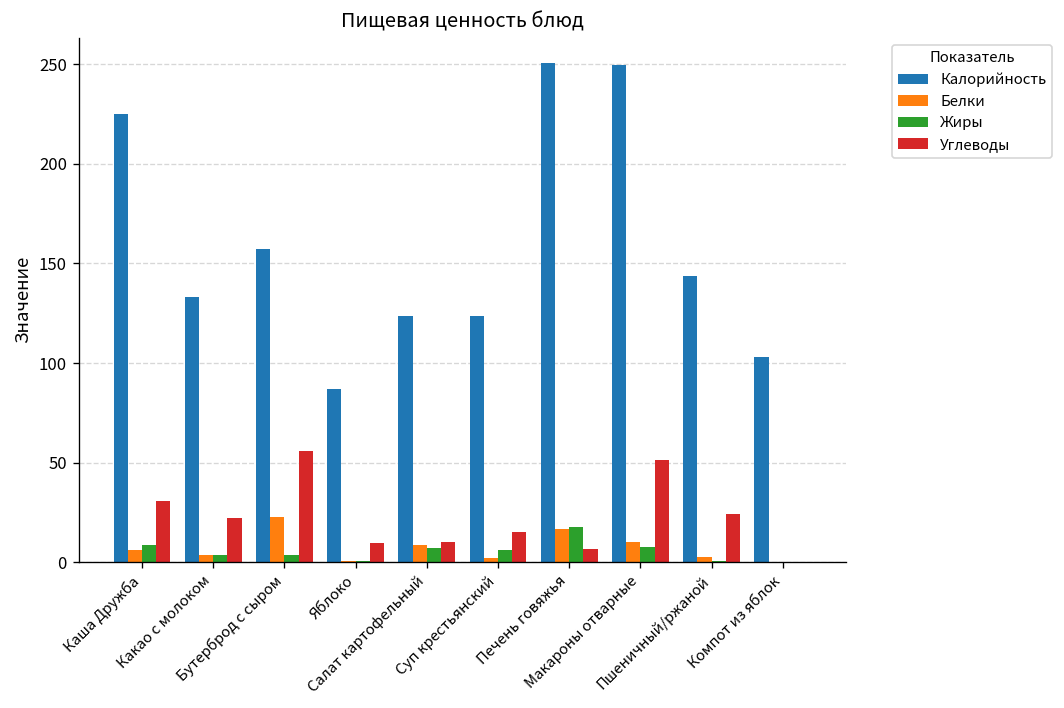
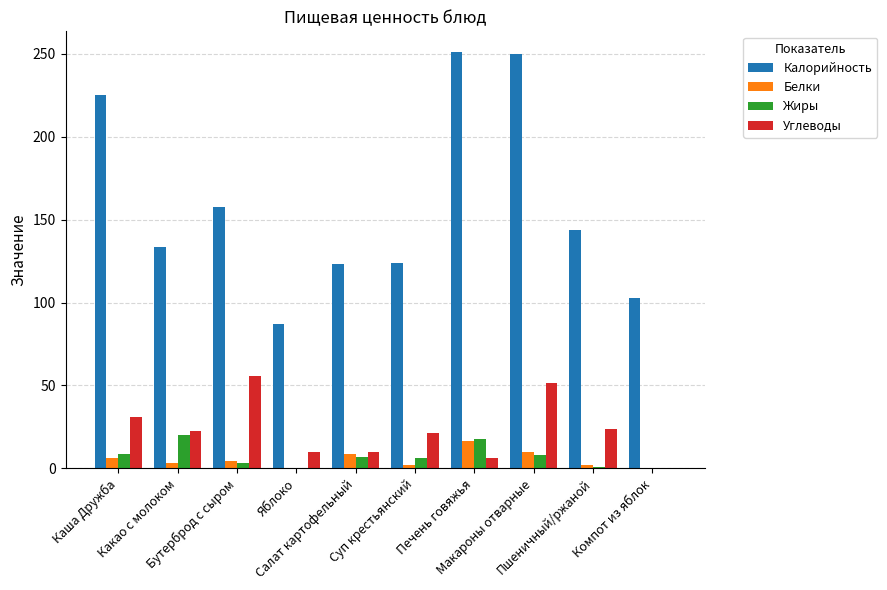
Жиры, Какао с молоком: 3 -> 20
Белки, Бутерброд с сыром: 23 -> 5
Углеводы, Суп крестьянский: 15 -> 21
